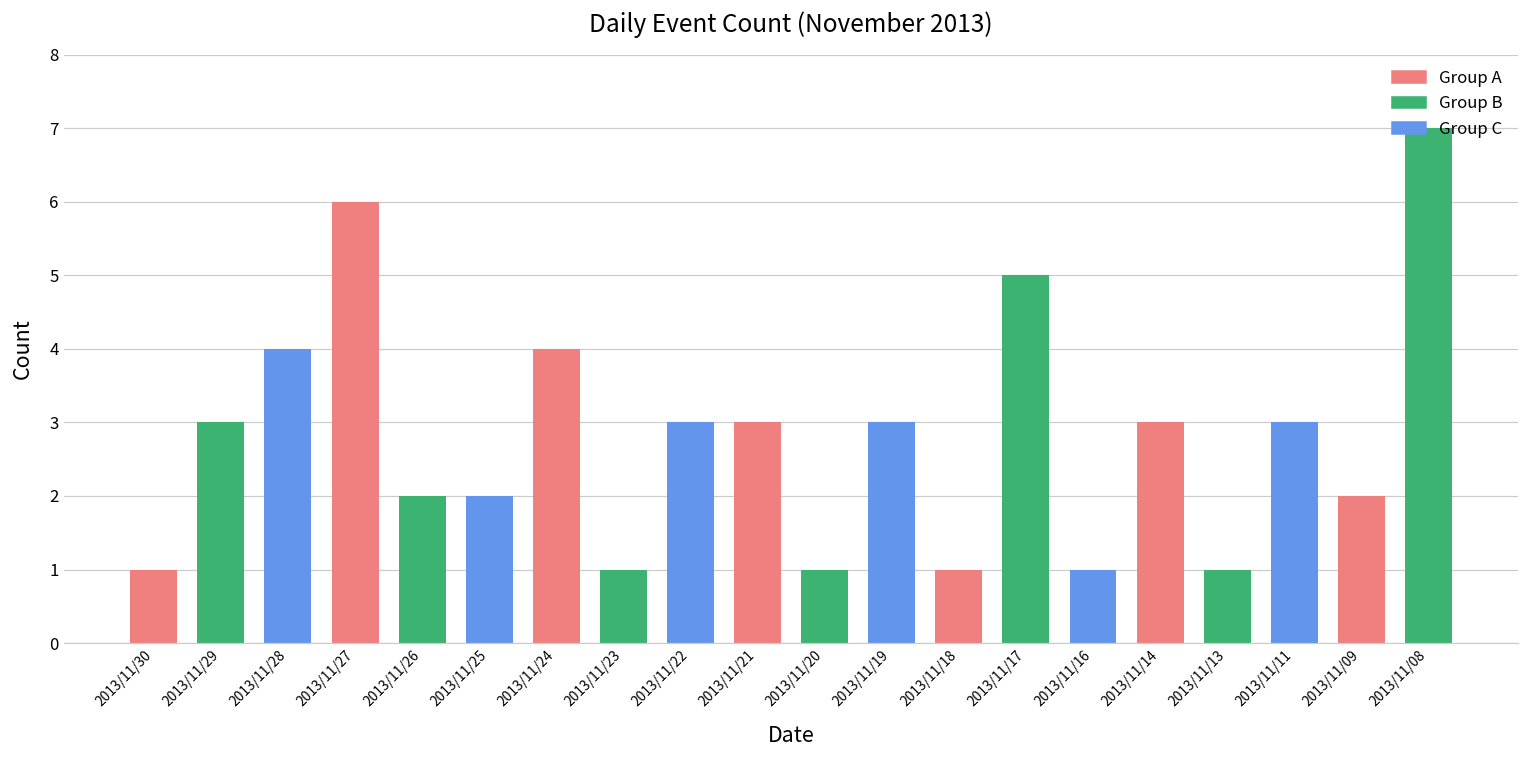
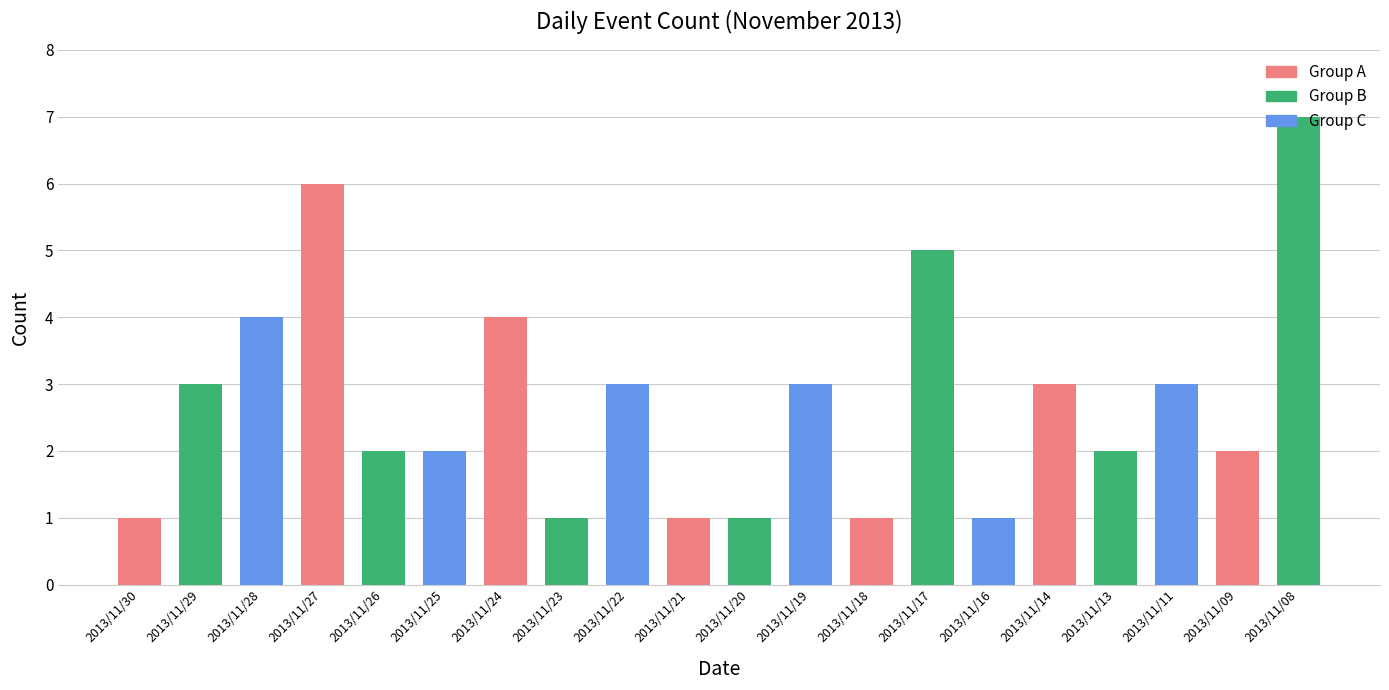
2013/11/21: 3 -> 1
2013/11/13: 1 -> 2
